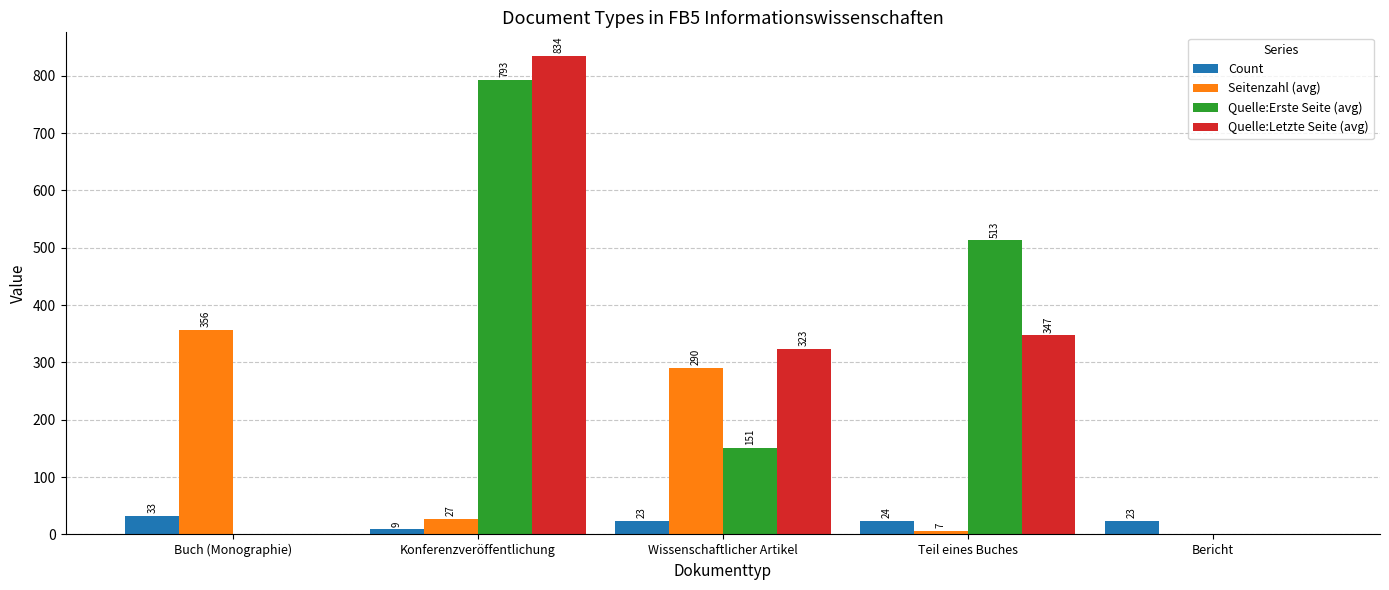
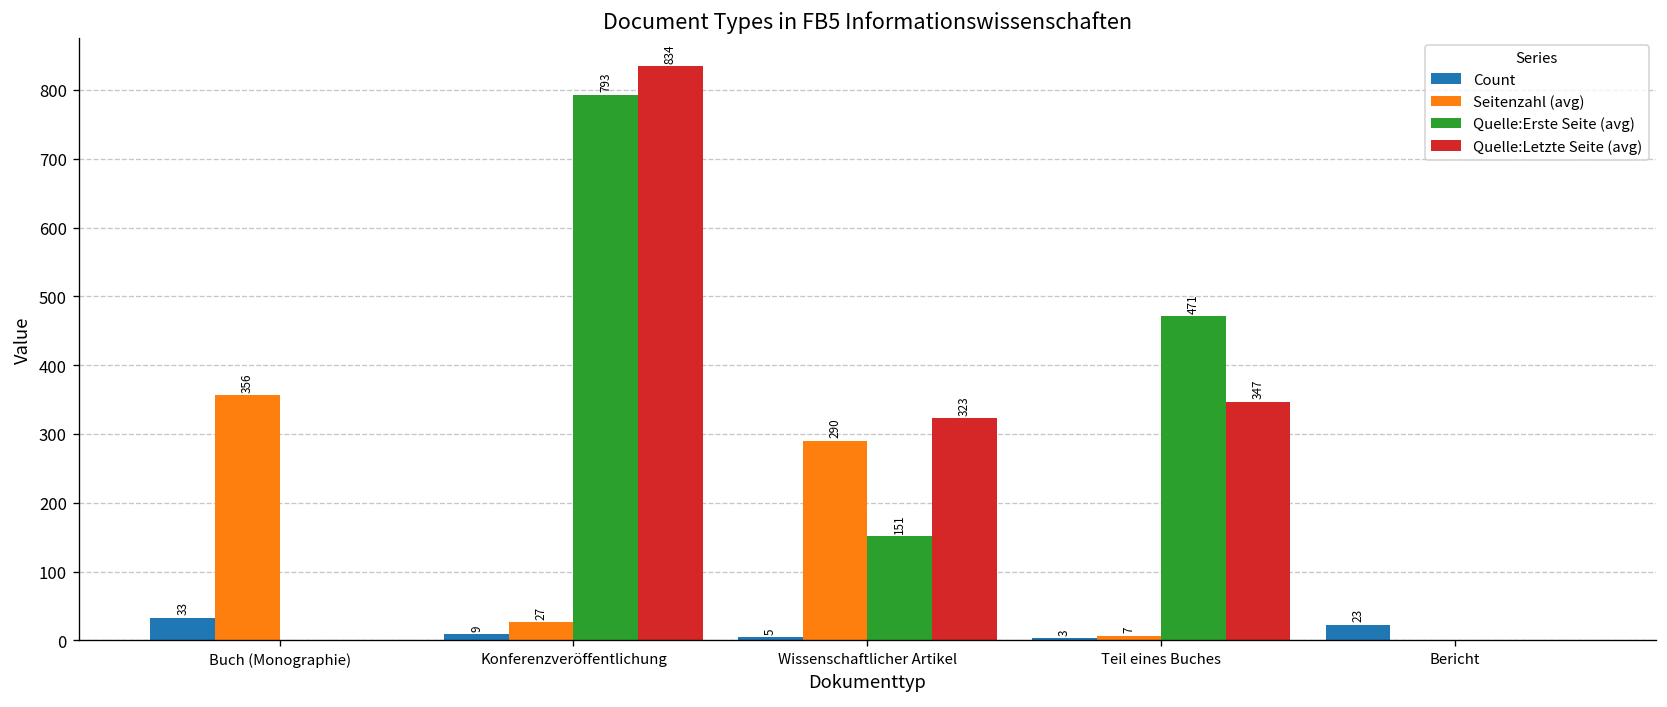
Count, Wissenschaftlicher Artikel: 23 -> 5
Count, Teil eines Buches: 24 -> 3
Quelle:Erste Seite (avg), Teil eines Buches: 513 -> 471
